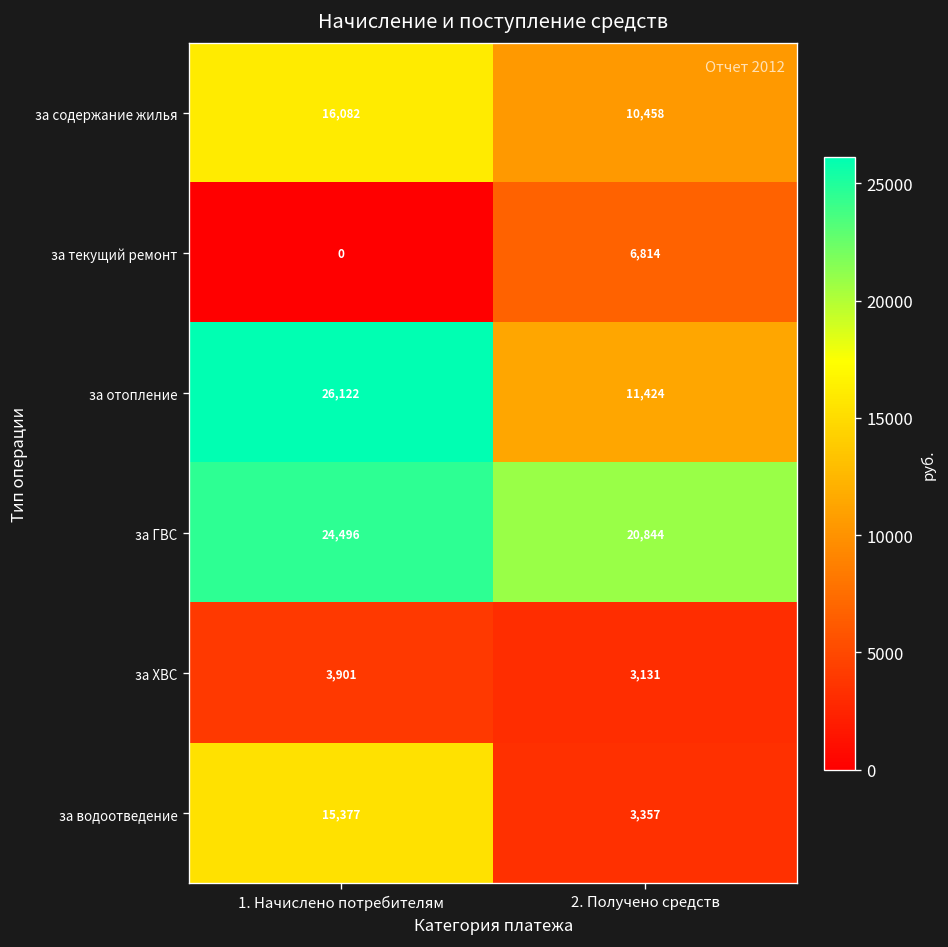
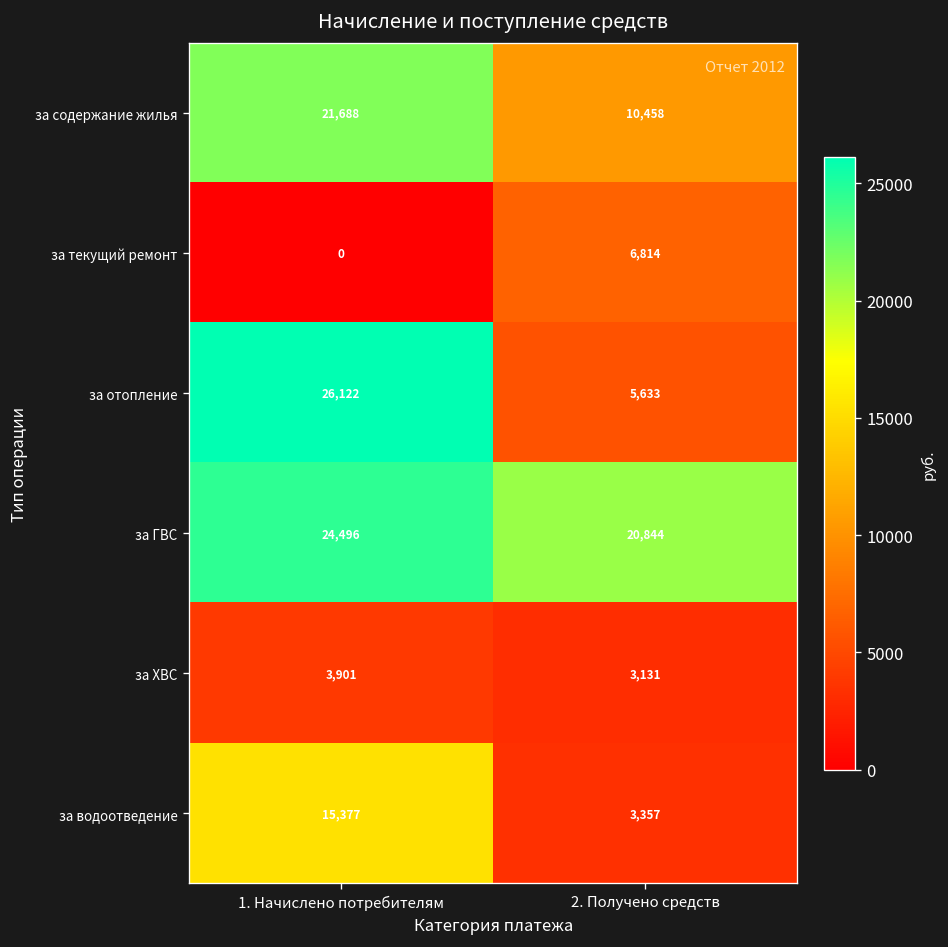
за содержание жилья, 1. Начислено потребителям: 16,082 -> 21,688
за отопление, 2. Получено средств: 11,424 -> 5,633
